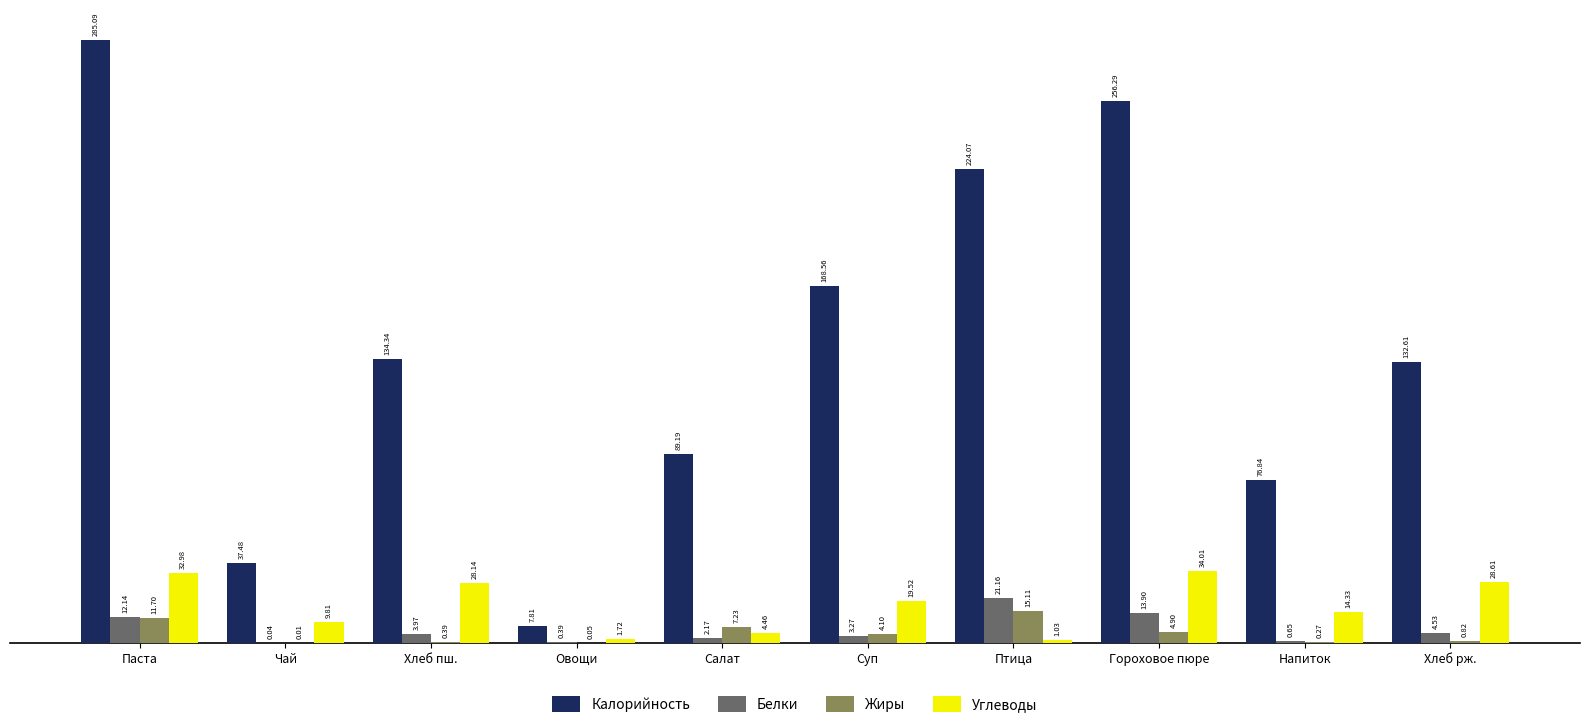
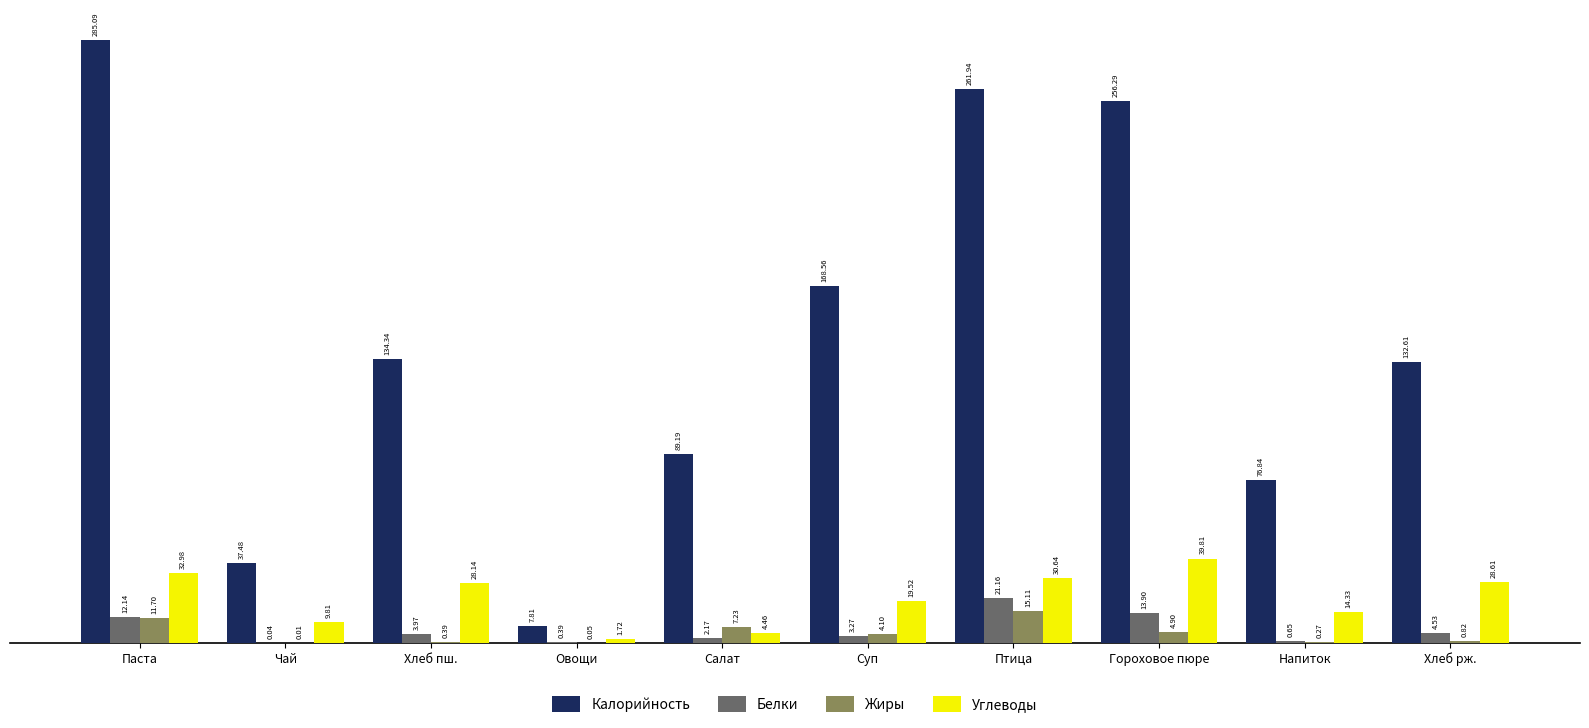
Калорийность, Птица: 224.07 -> 261.94
Углеводы, Птица: 1.03 -> 30.64
Углеводы, Гороховое пюре: 34.01 -> 39.81
